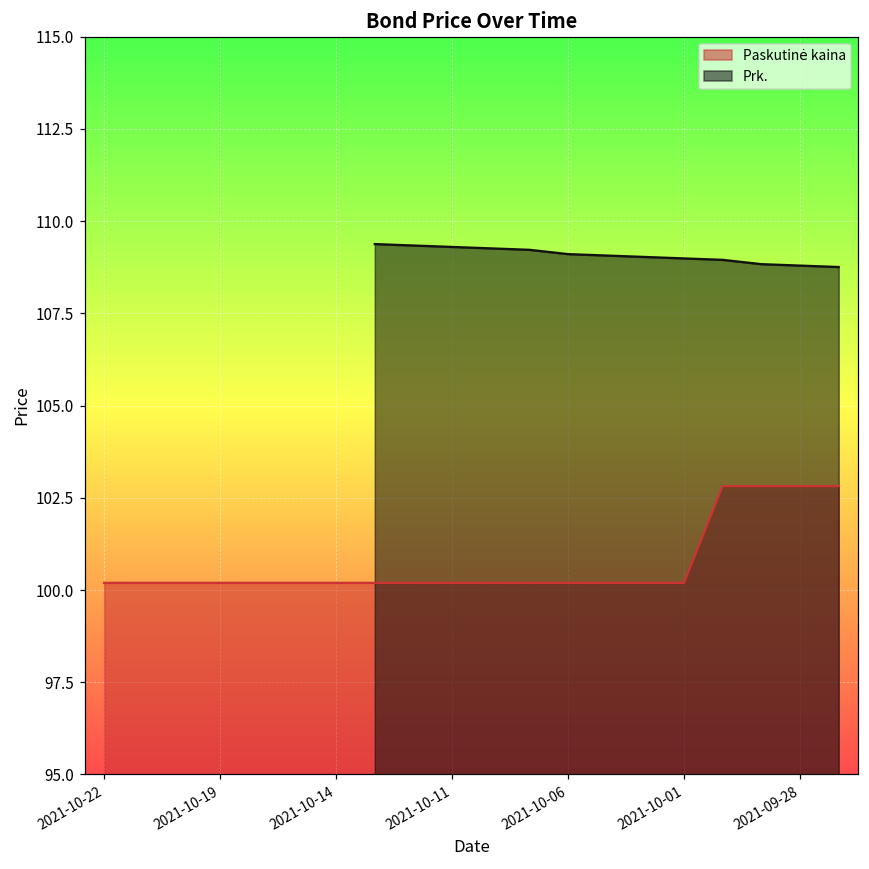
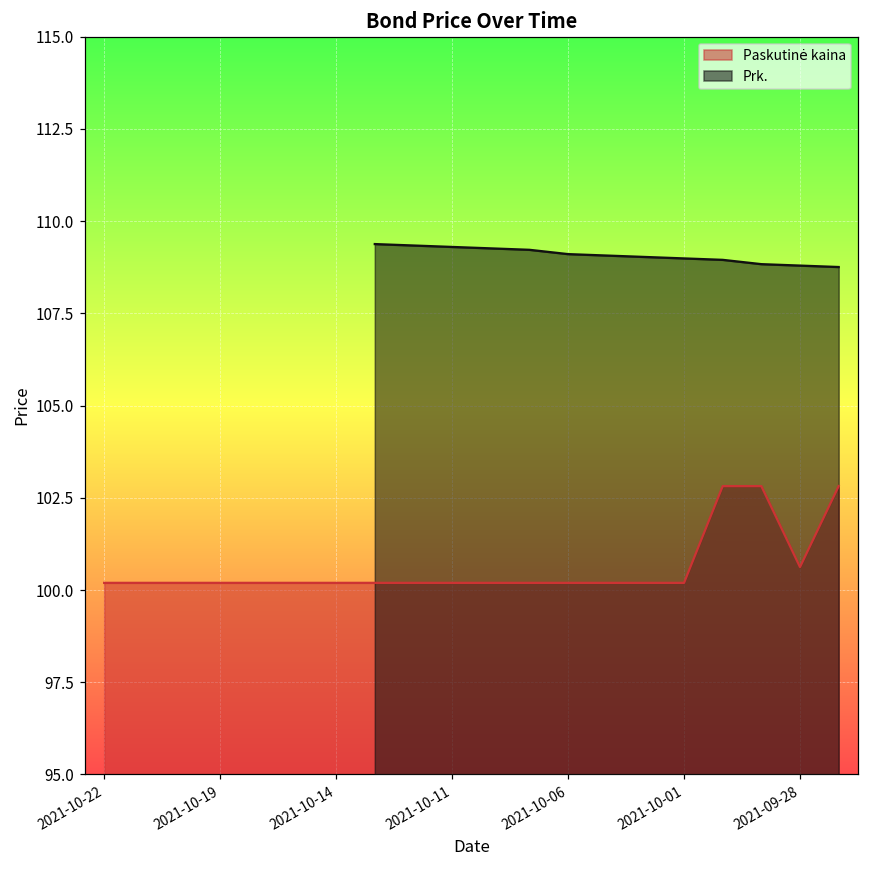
Paskutinė kaina, 2021-09-28: 102.8 -> 100.6
